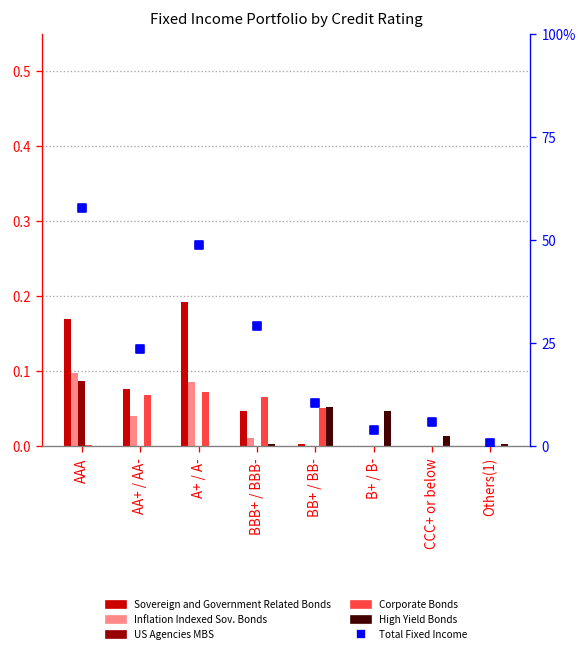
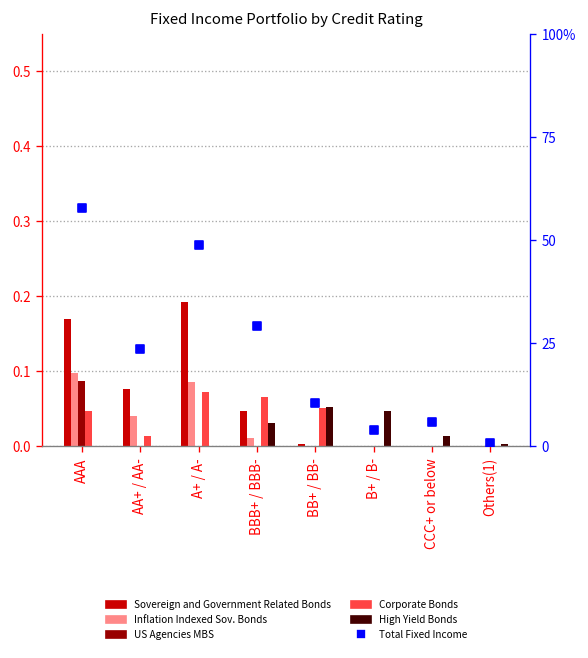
Corporate Bonds, AAA: 0.00 -> 0.05
Corporate Bonds, AA+ / AA-: 0.07 -> 0.01
High Yield Bonds, BBB+ / BBB-: 0.00 -> 0.03
